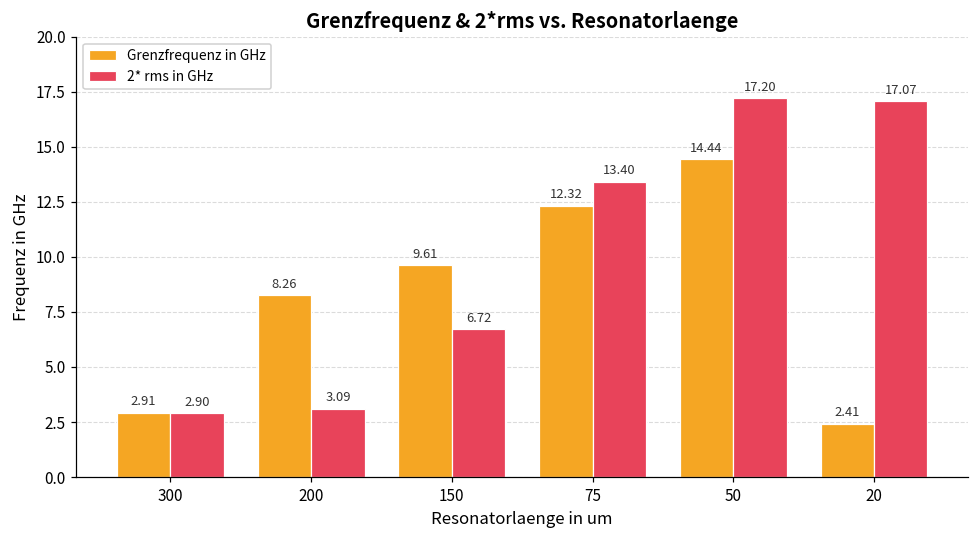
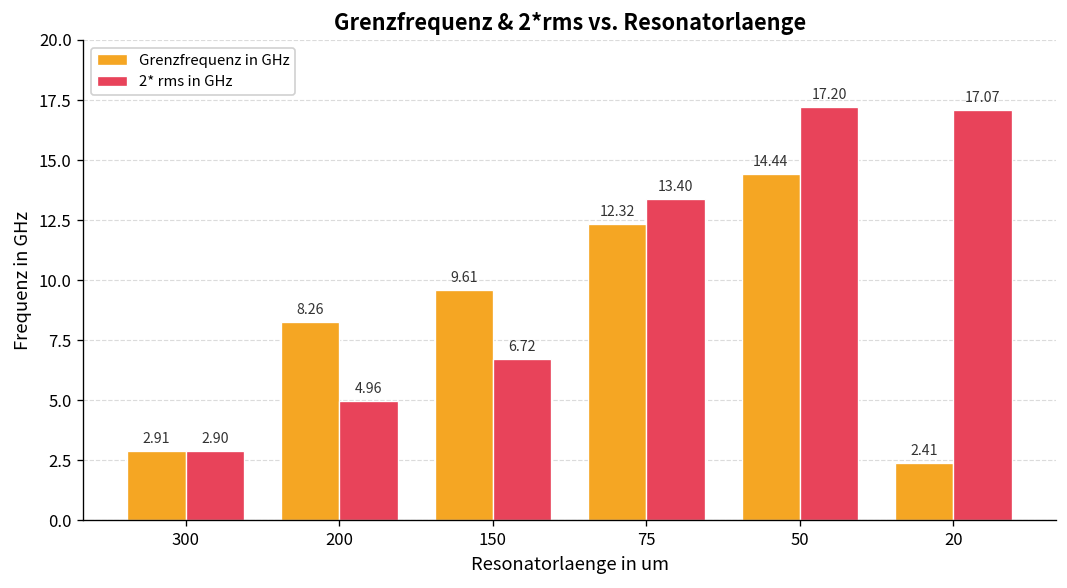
2* rms in GHz, 200: 3.09 -> 4.96
